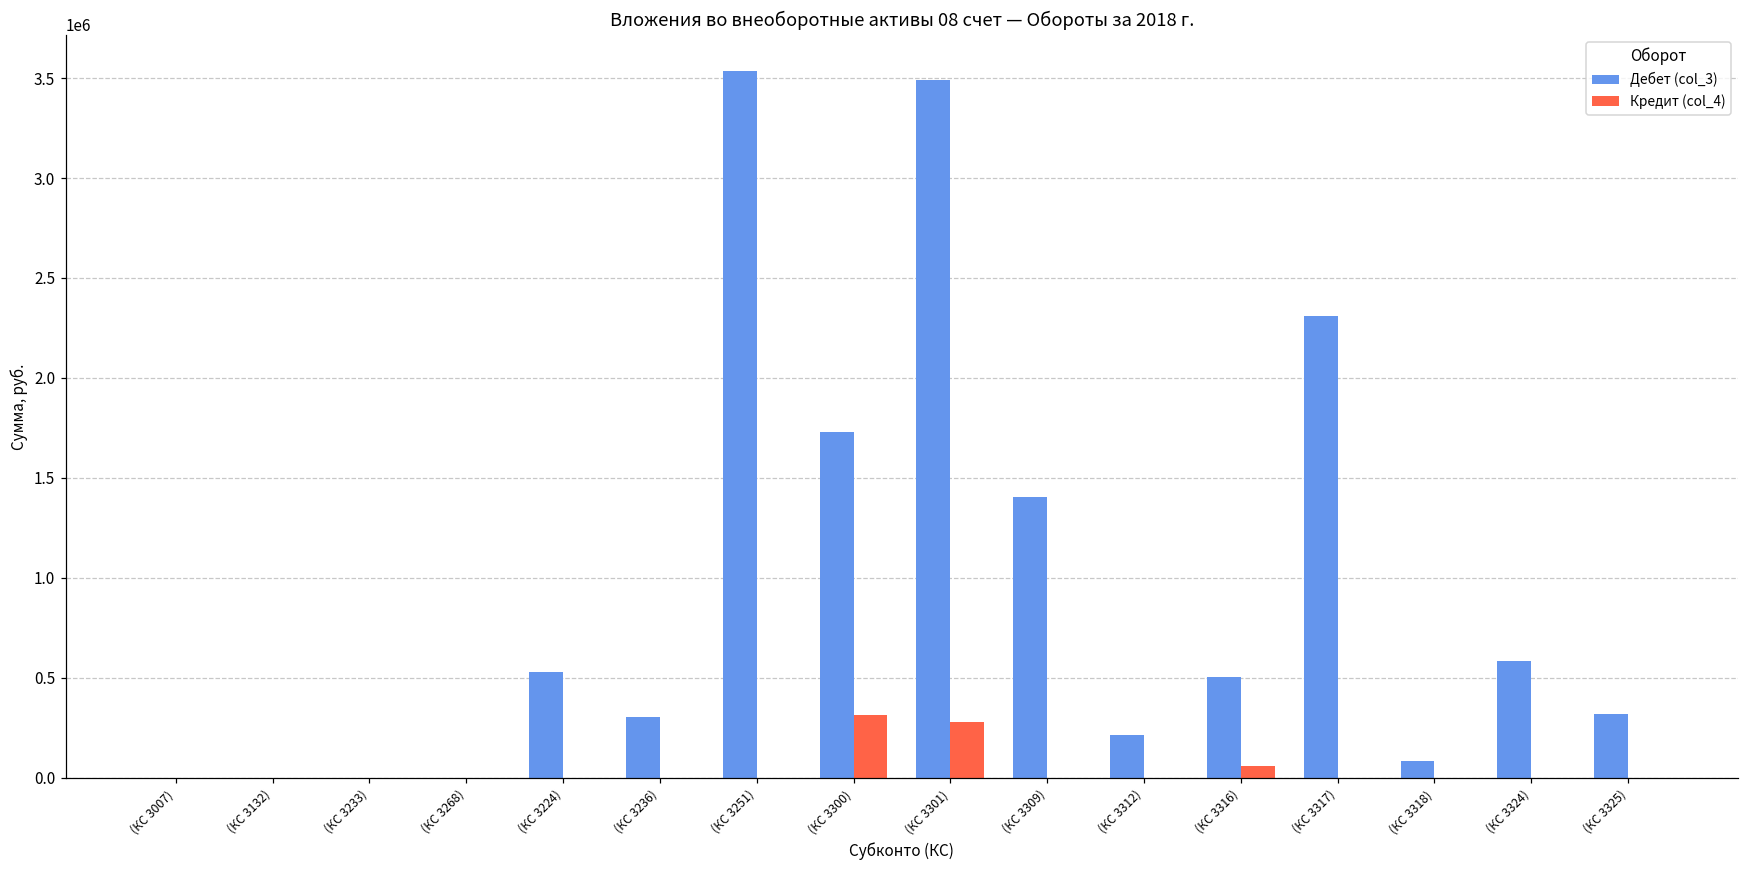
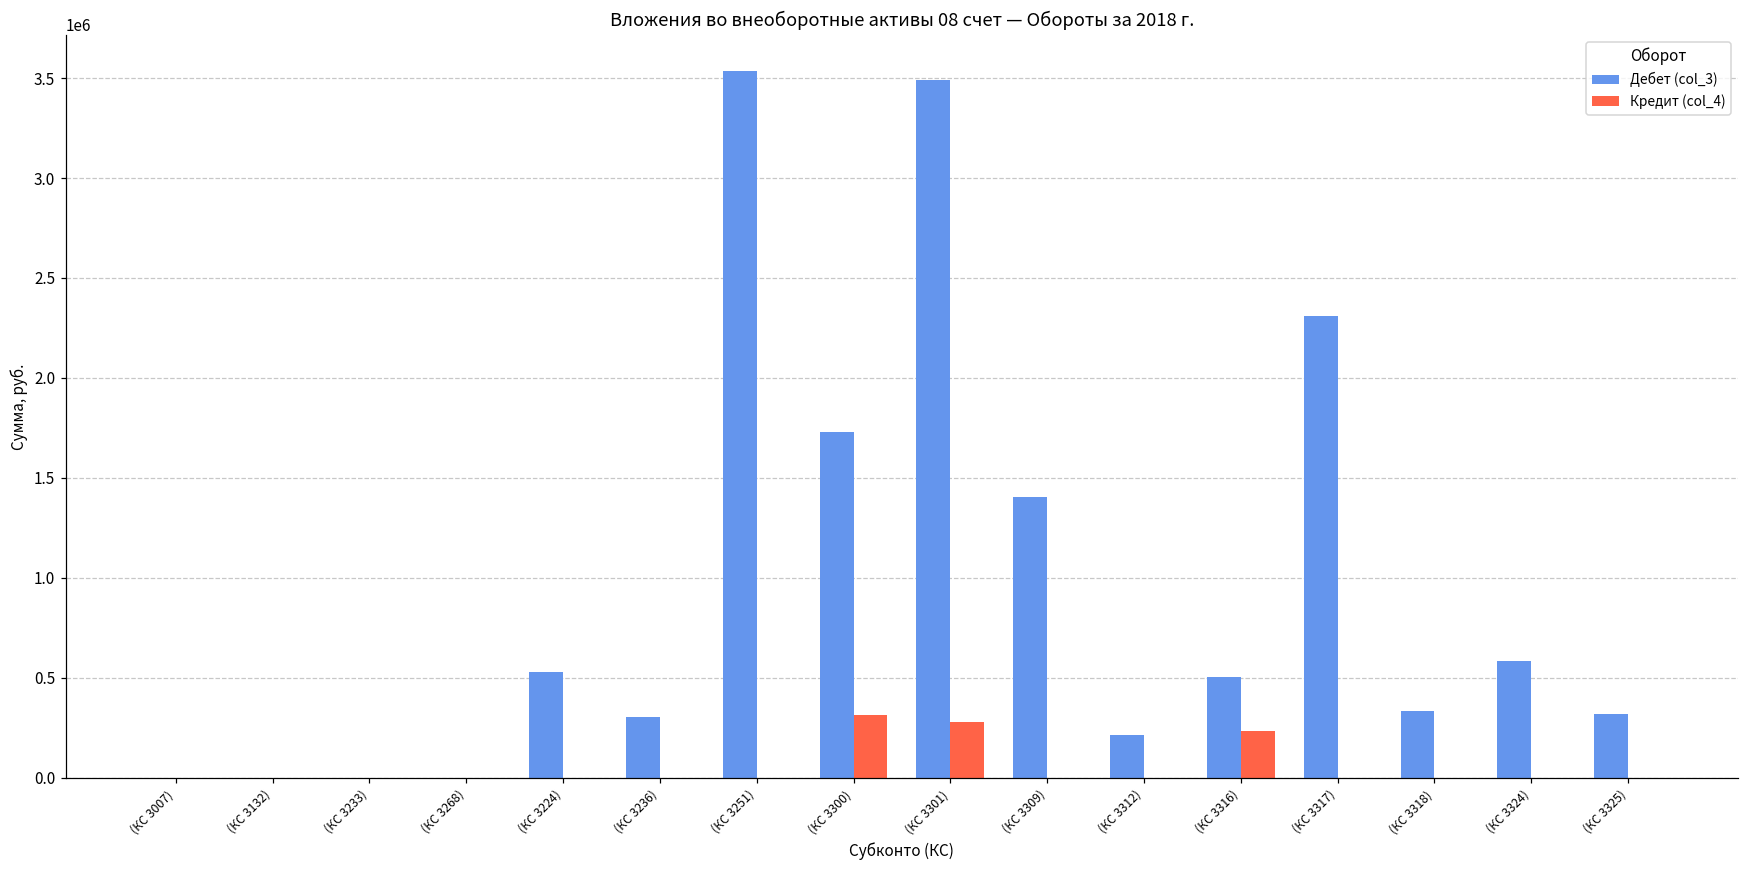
Кредит (col_4), (КС 3316): 60000 -> 230000
Дебет (col_3), (КС 3318): 80000 -> 330000
